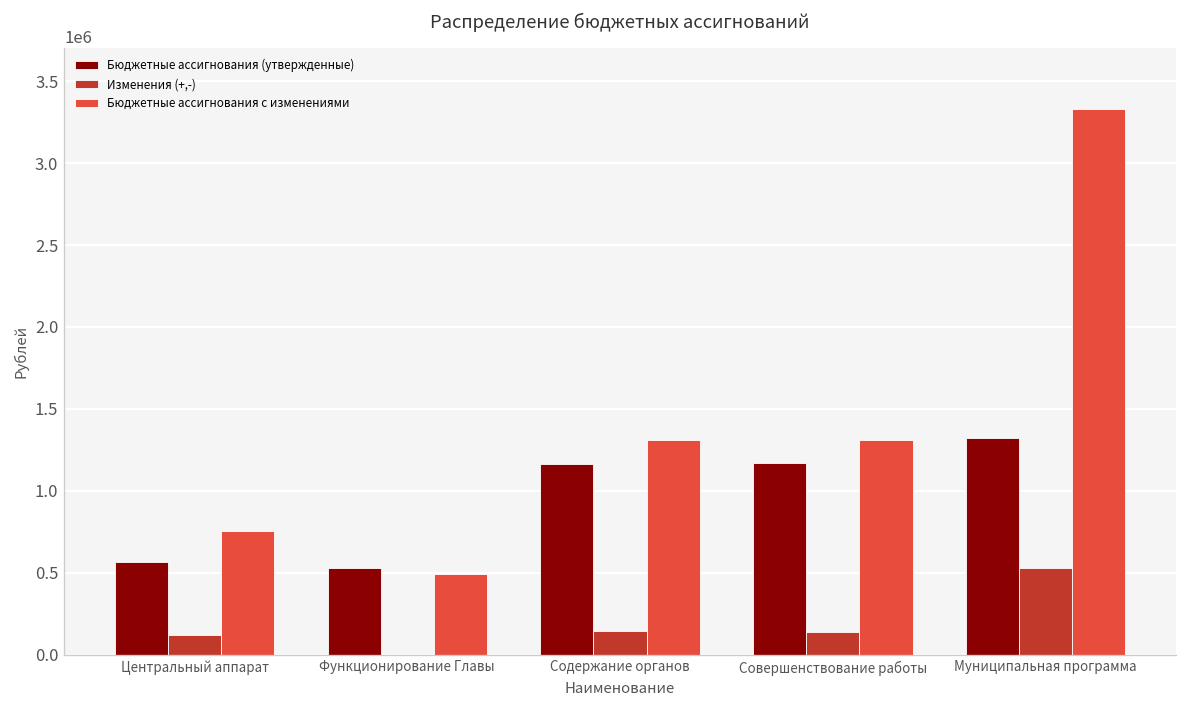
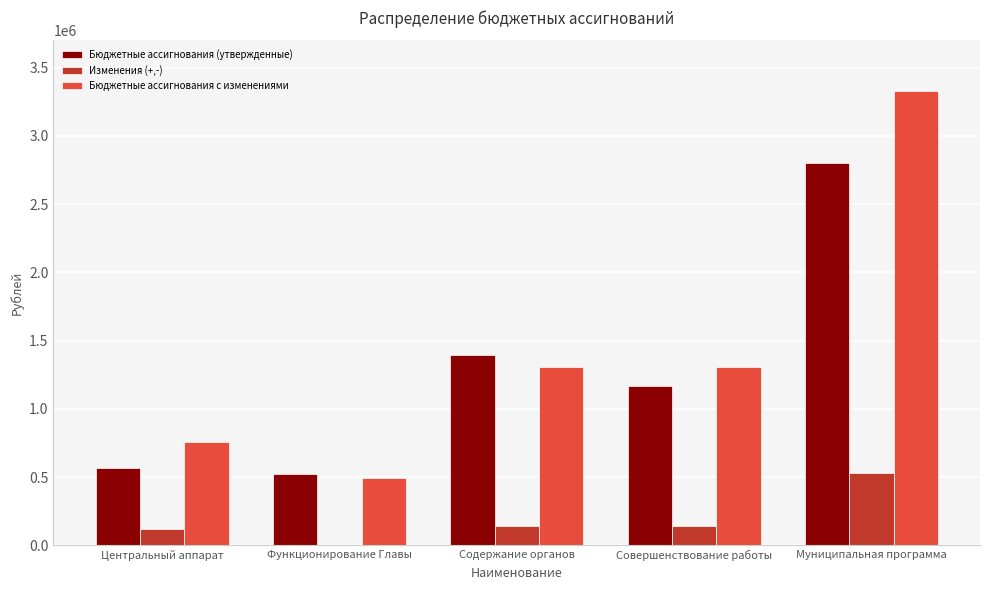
Бюджетные ассигнования (утвержденные), Содержание органов: 1160000 -> 1400000
Бюджетные ассигнования (утвержденные), Муниципальная программа: 1320000 -> 2800000
